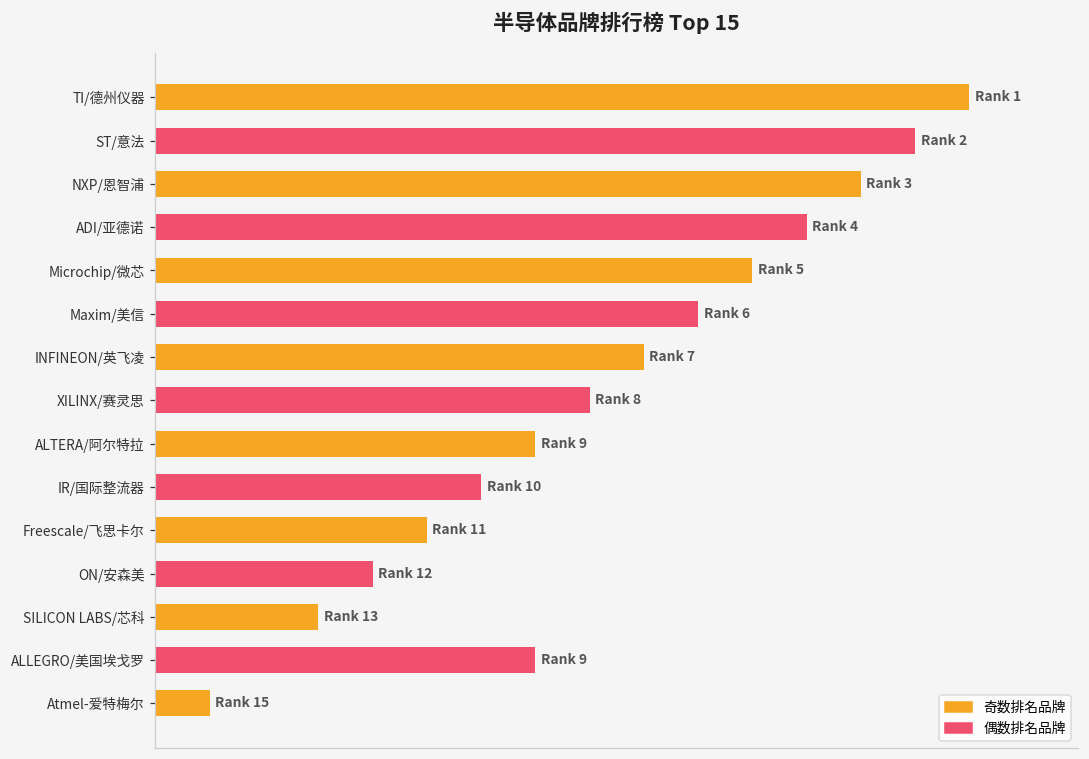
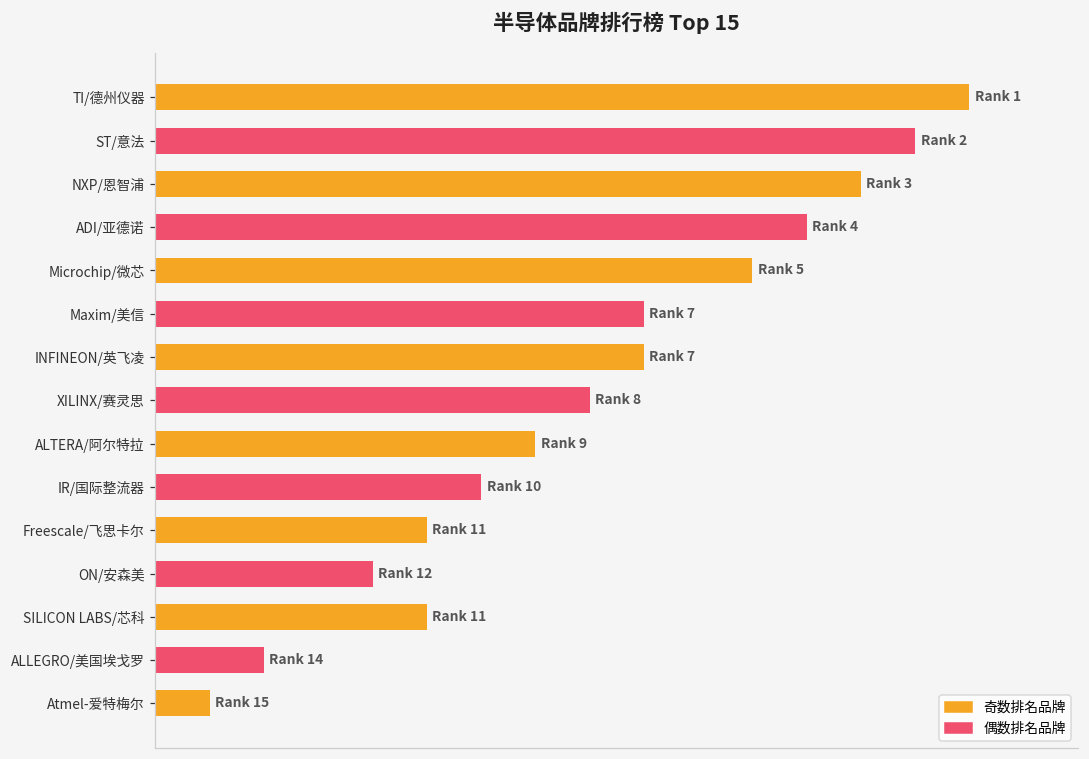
Maxim/美信: 6 -> 7
SILICON LABS/芯科: 13 -> 11
ALLEGRO/美国埃戈罗: 9 -> 14
